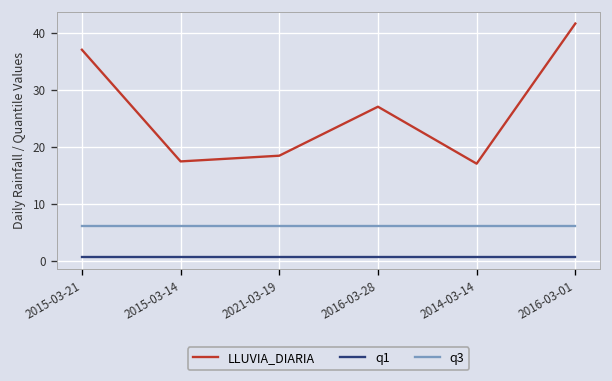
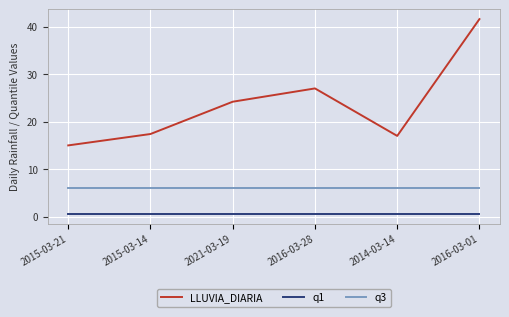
LLUVIA_DIARIA, 2015-03-21: 37 -> 15
LLUVIA_DIARIA, 2021-03-19: 18 -> 24
